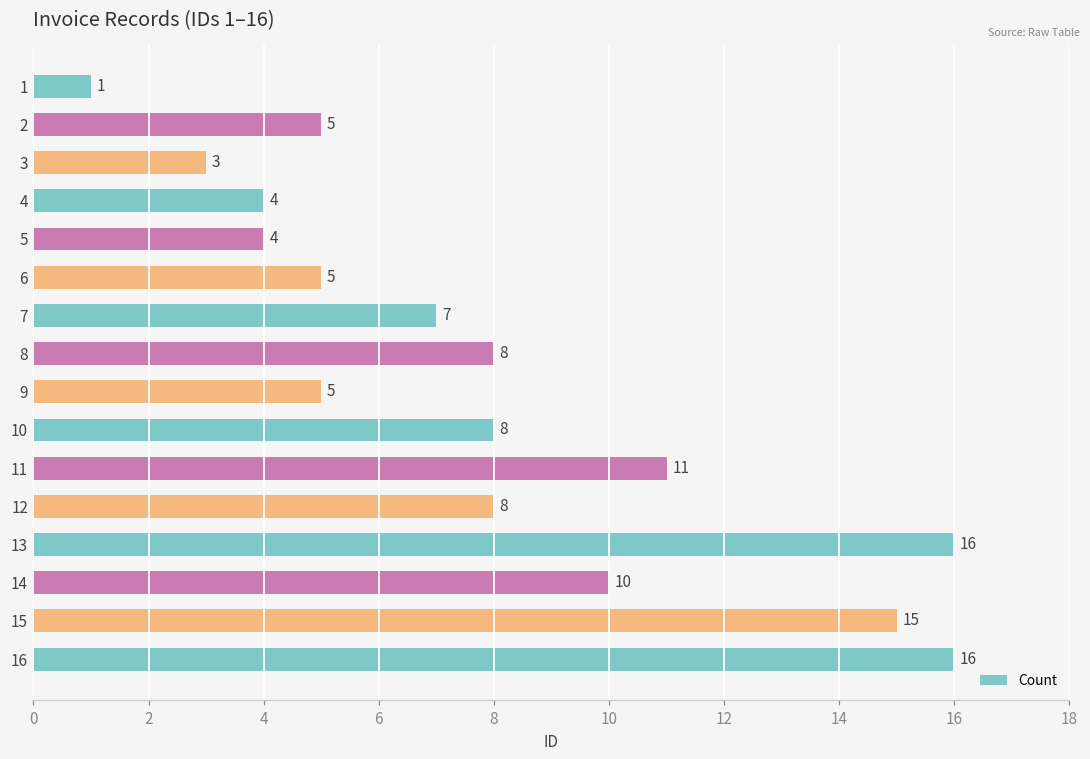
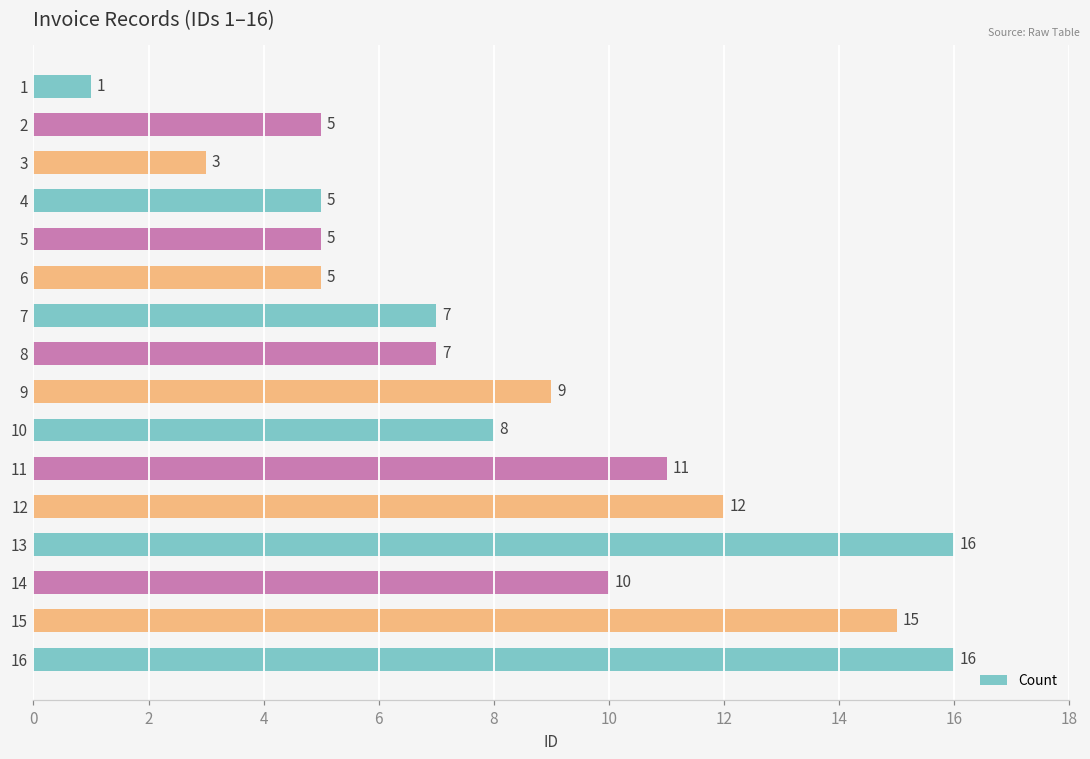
4: 4 -> 5
5: 4 -> 5
8: 8 -> 7
9: 5 -> 9
12: 8 -> 12
